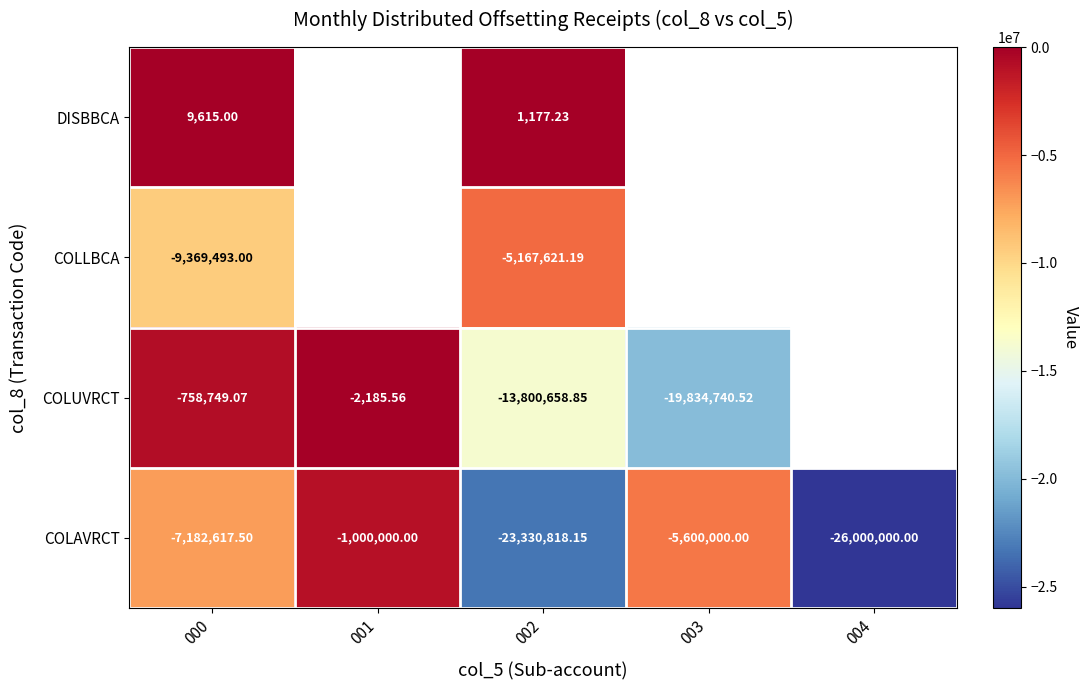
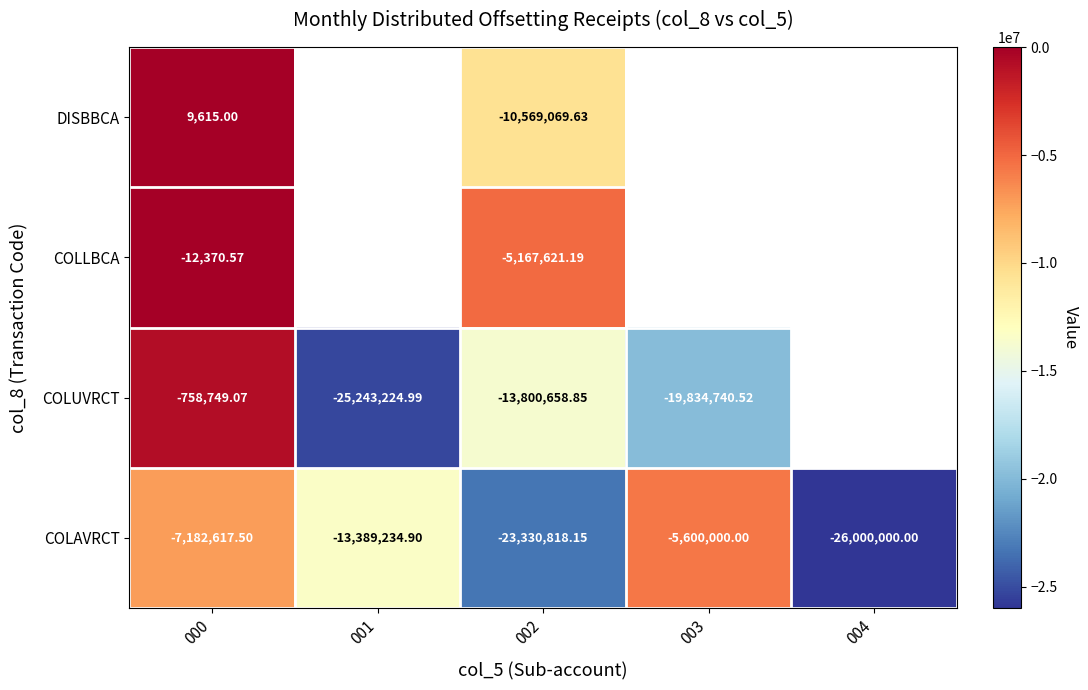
DISBBCA, 002: 1,177.23 -> -10,569,069.63
COLLBCA, 000: -9,369,493.00 -> -12,370.57
COLUVRCT, 001: -2,185.56 -> -25,243,224.99
COLAVRCT, 001: -1,000,000.00 -> -13,389,234.90
